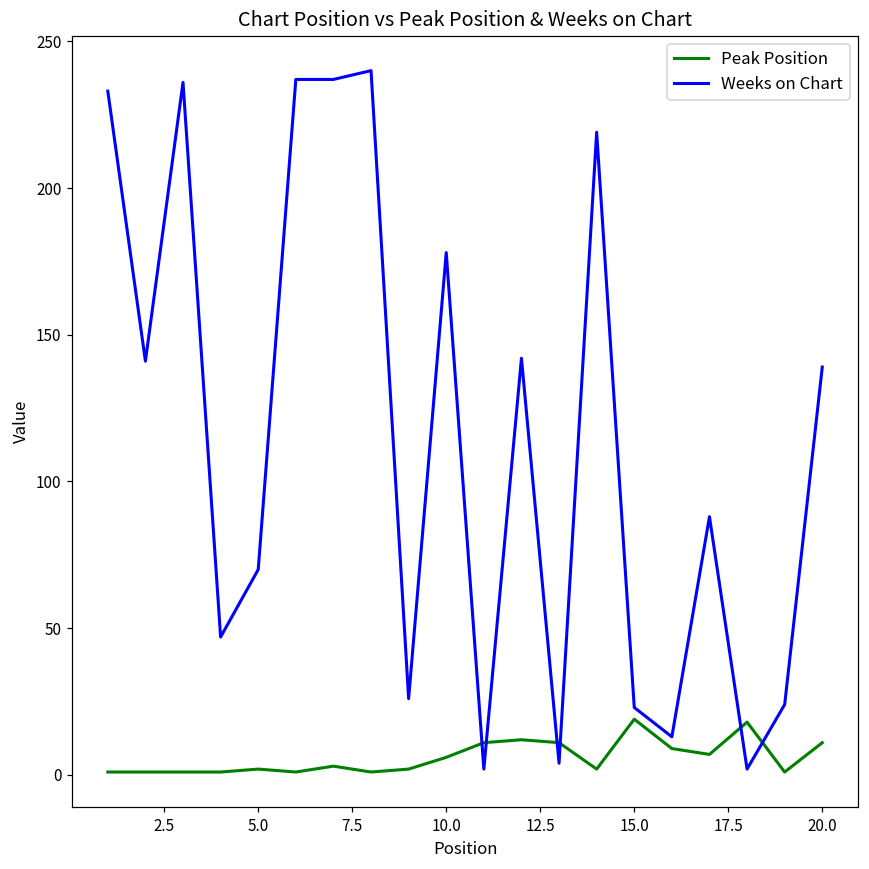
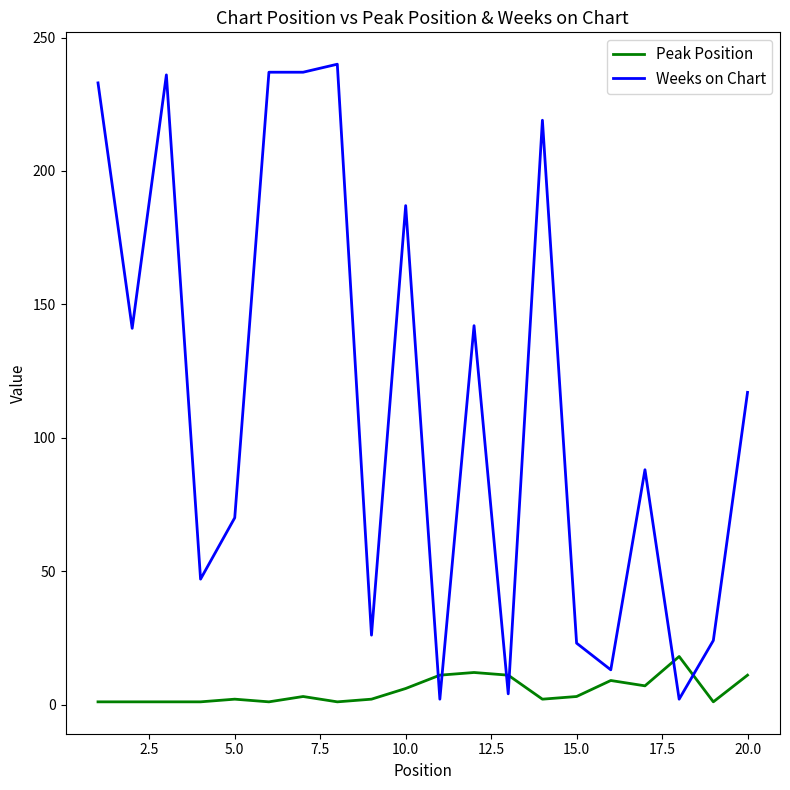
Weeks on Chart, 10.0: 178 -> 187
Peak Position, 15.0: 19 -> 3
Weeks on Chart, 20.0: 139 -> 117
